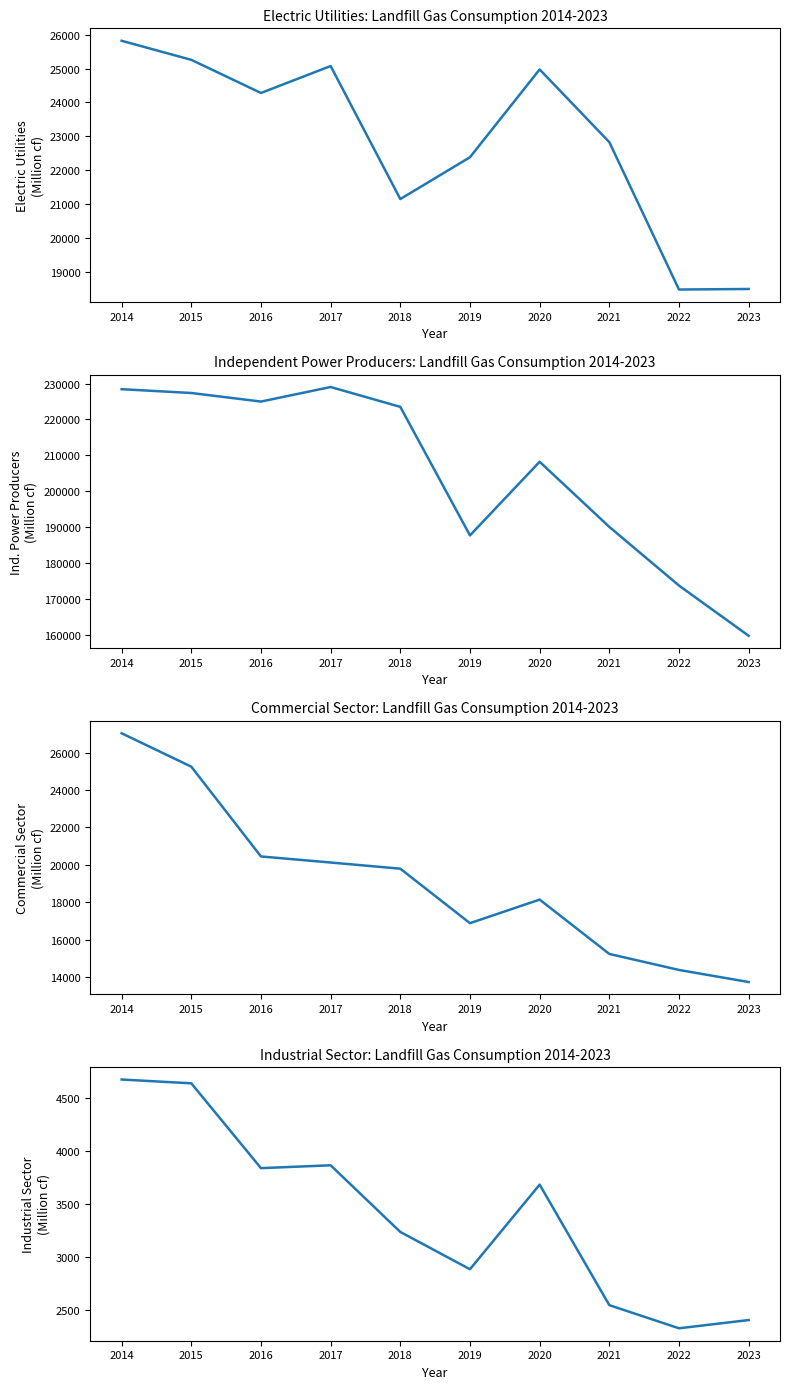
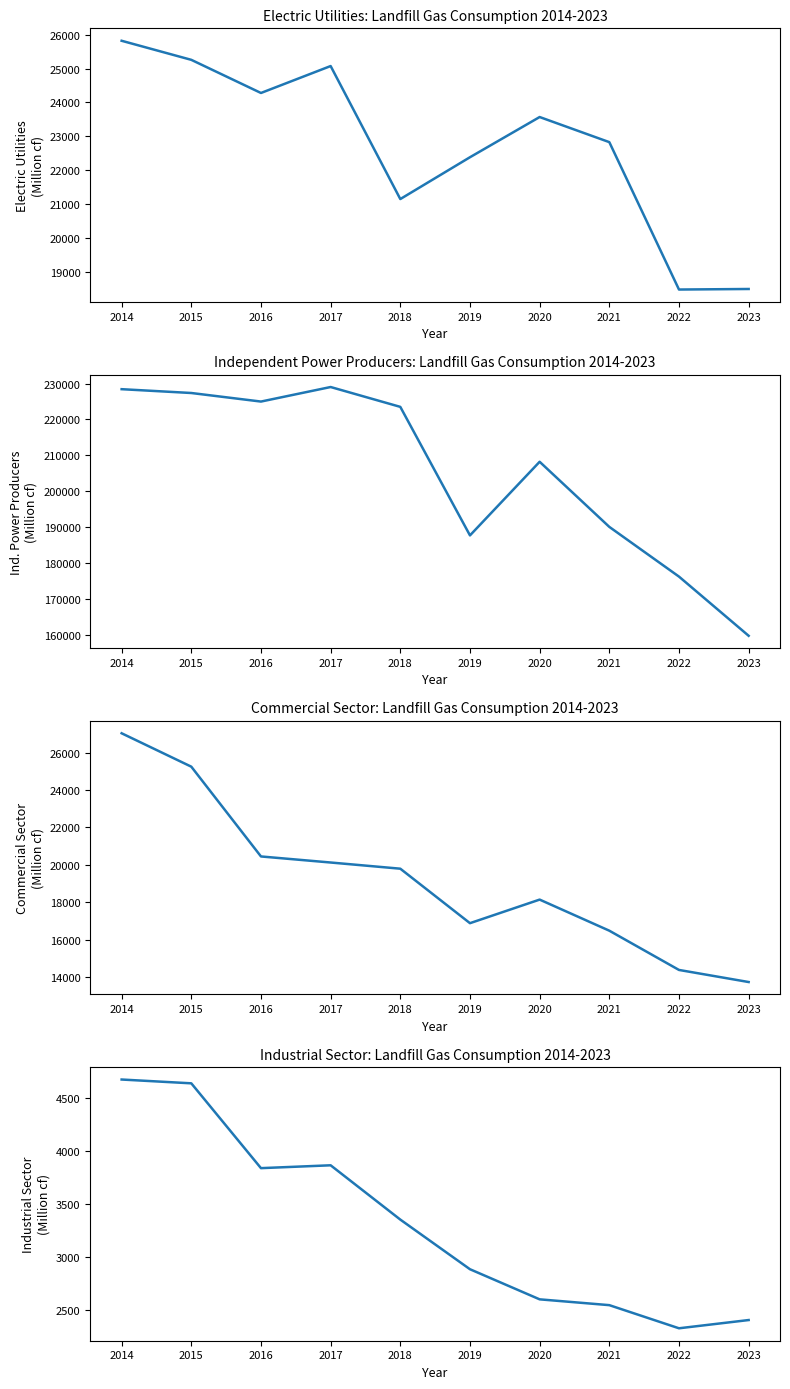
Electric Utilities: Landfill Gas Consumption 2014-2023, 2020: 25000 -> 23600
Independent Power Producers: Landfill Gas Consumption 2014-2023, 2022: 174000 -> 176000
Commercial Sector: Landfill Gas Consumption 2014-2023, 2021: 15200 -> 16500
Industrial Sector: Landfill Gas Consumption 2014-2023, 2018: 3240 -> 3350
Industrial Sector: Landfill Gas Consumption 2014-2023, 2020: 3680 -> 2600
